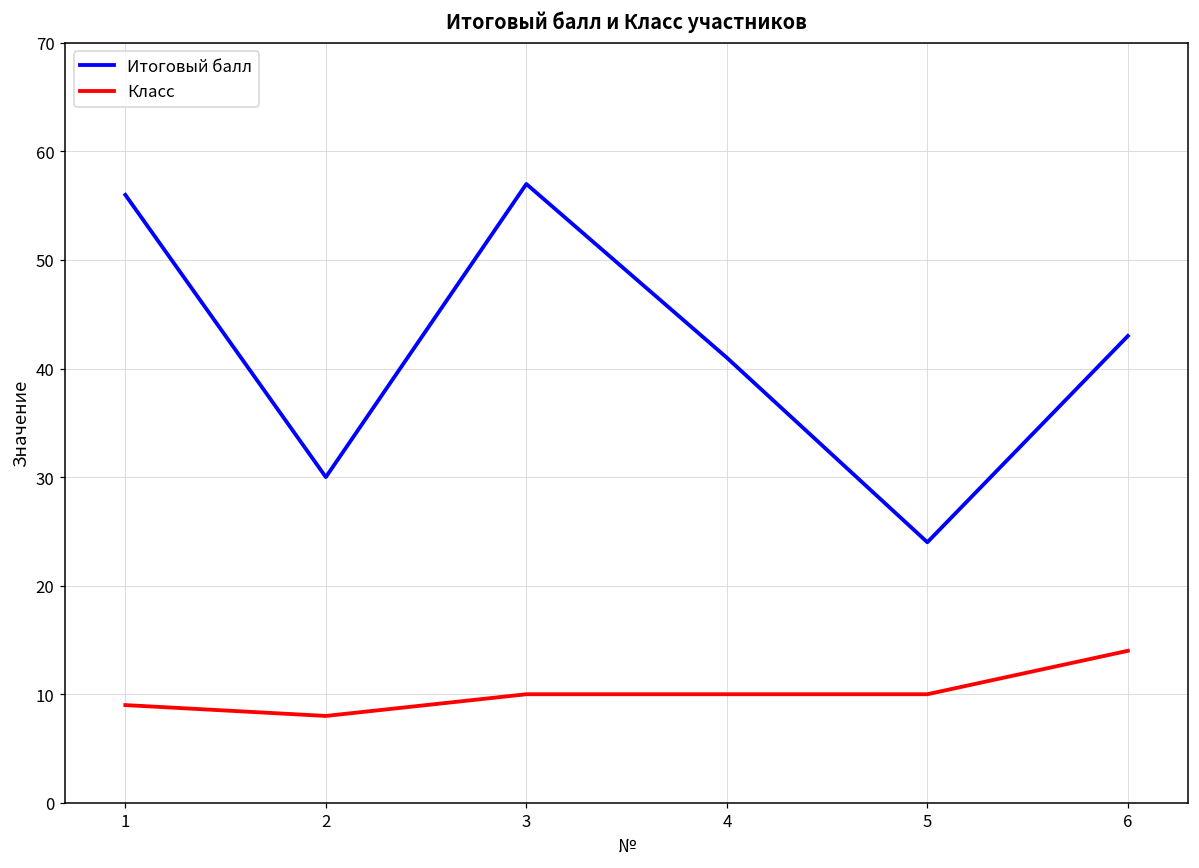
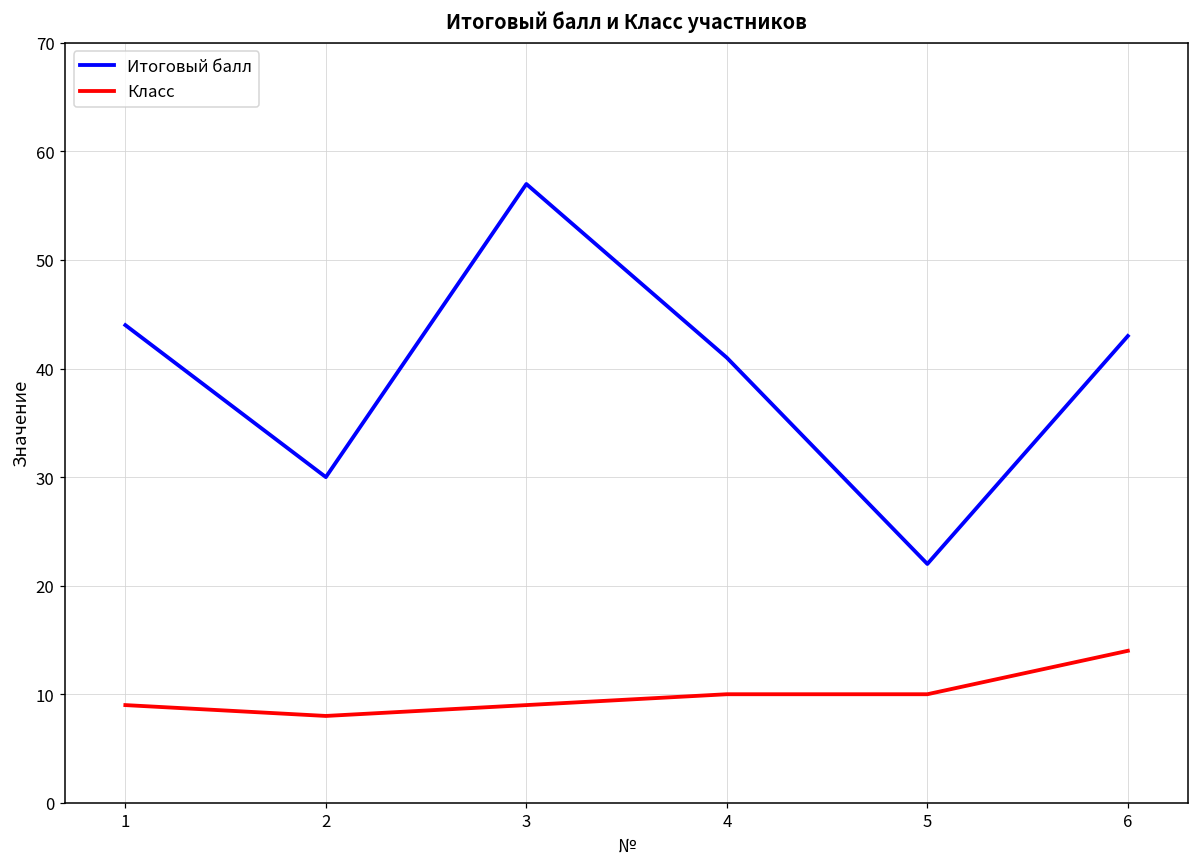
Итоговый балл, 1: 56 -> 44
Класс, 3: 10 -> 9
Итоговый балл, 5: 24 -> 22
